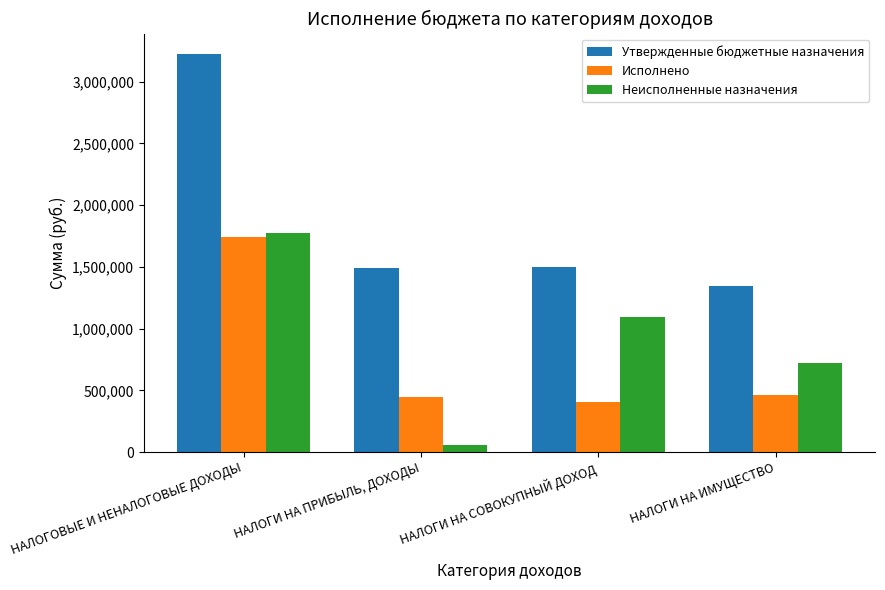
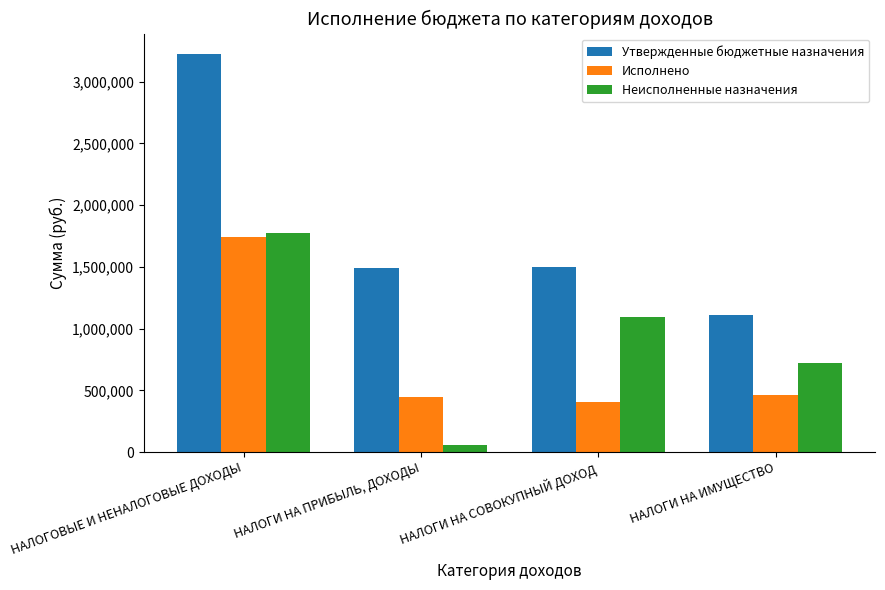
Утвержденные бюджетные назначения, НАЛОГИ НА ИМУЩЕСТВО: 1,350,000 -> 1,110,000
